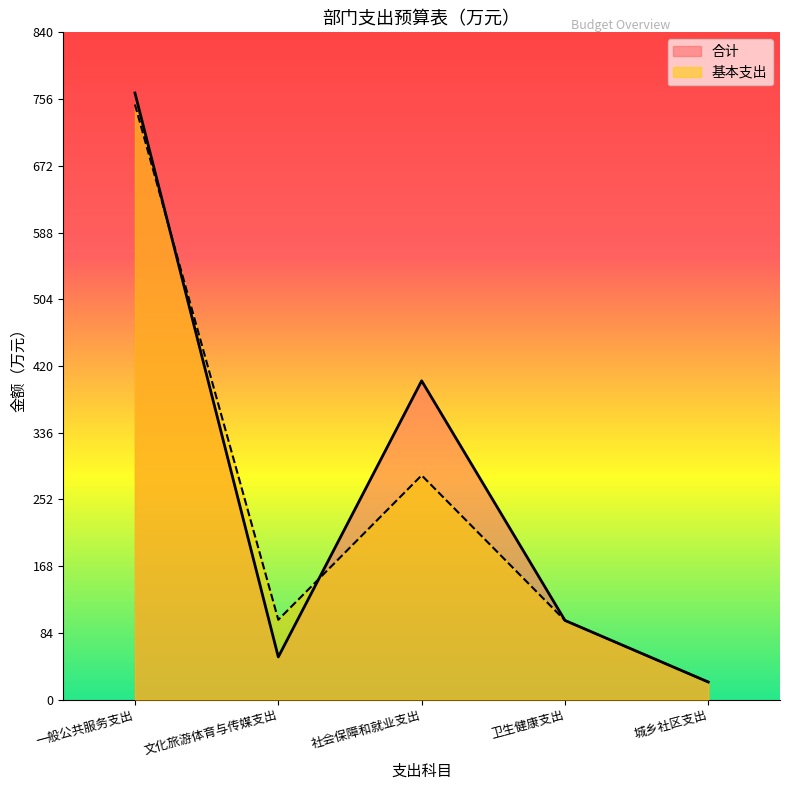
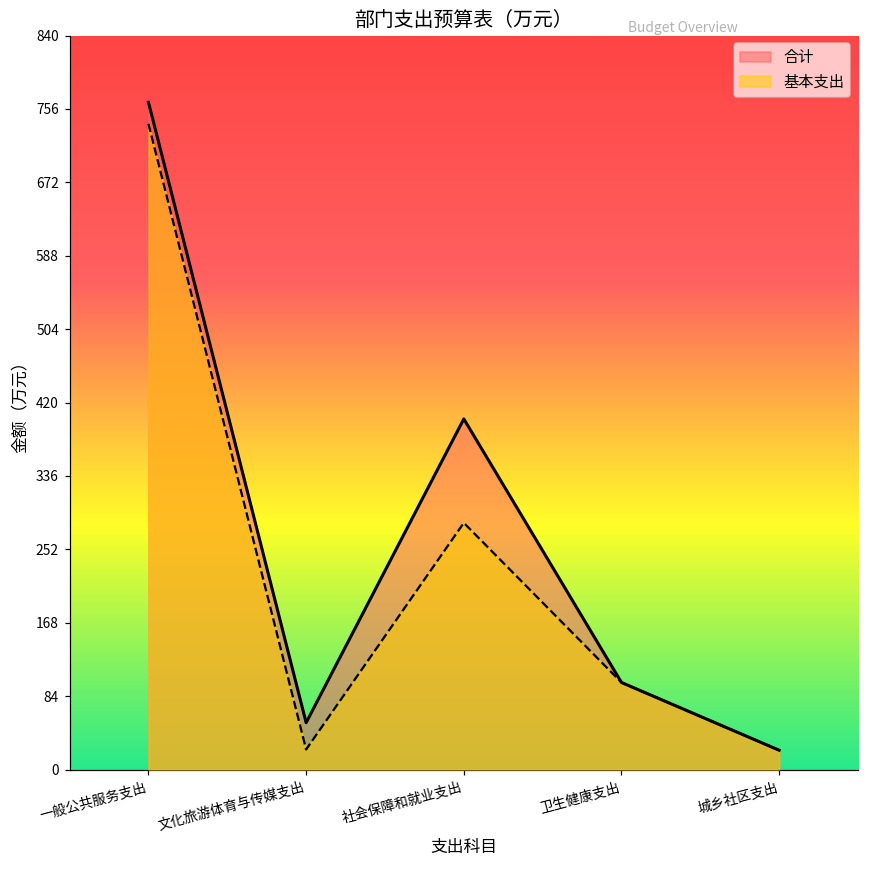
基本支出, 一般公共服务支出: 750 -> 740
基本支出, 文化旅游体育与传媒支出: 100 -> 20
